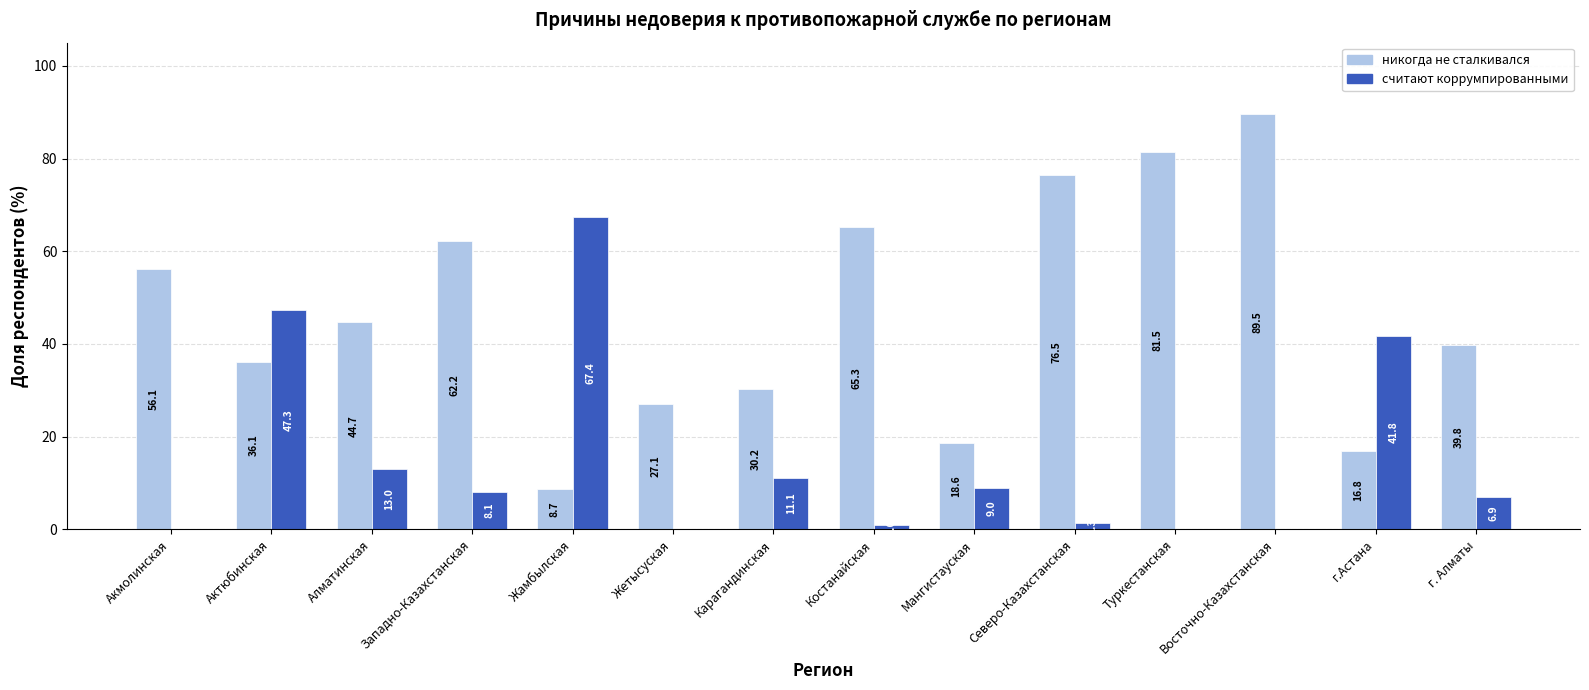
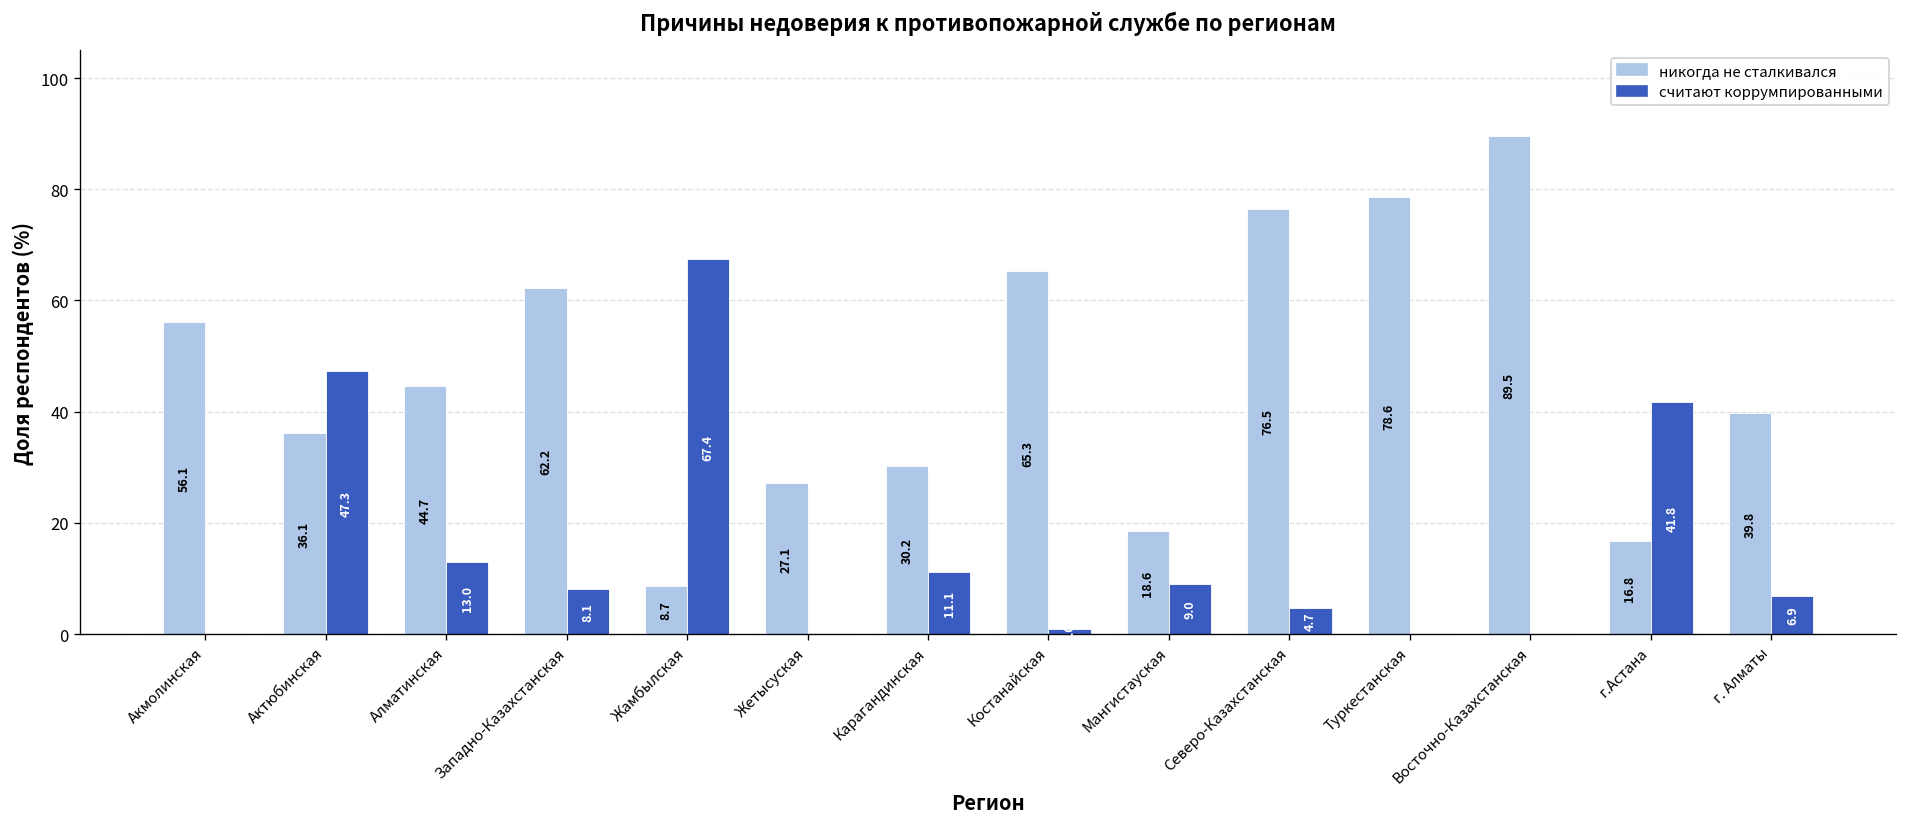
считают коррумпированными, Северо-Казахстанская: 1 -> 5
никогда не сталкивался, Туркестанская: 81.5 -> 78.6
